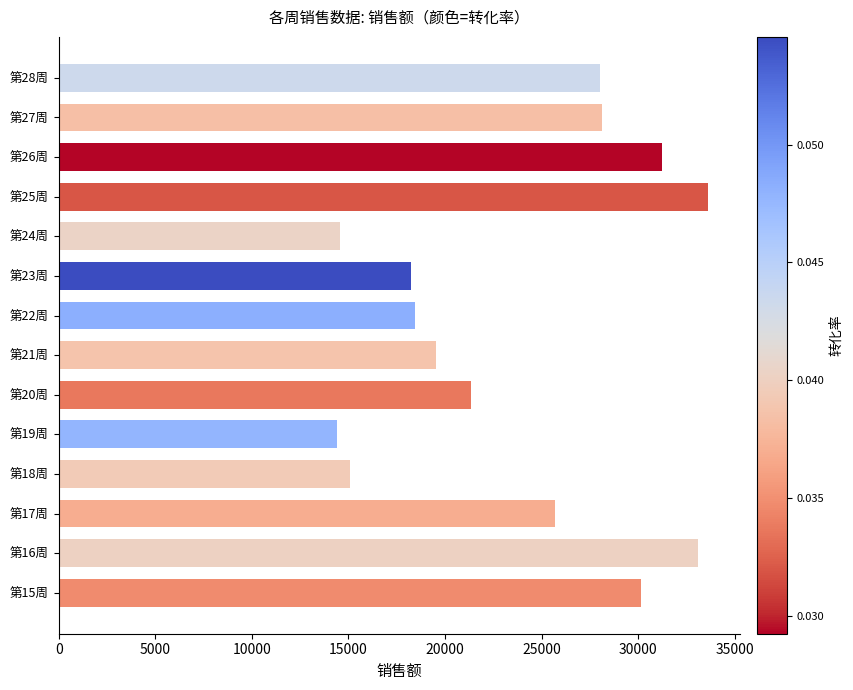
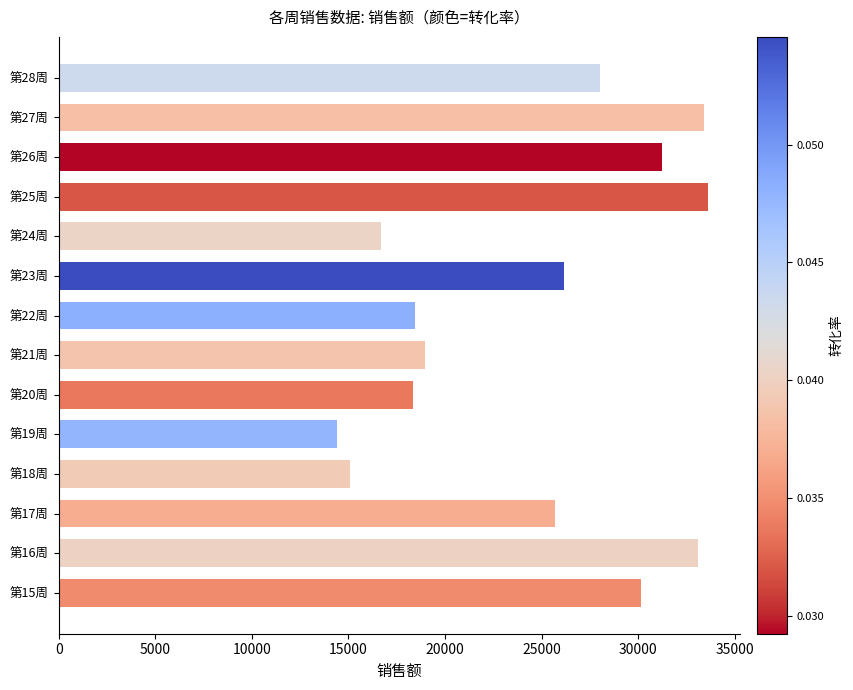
第27周: 28100 -> 33400
第24周: 14600 -> 16700
第23周: 18300 -> 26100
第21周: 19500 -> 19000
第20周: 21300 -> 18400
